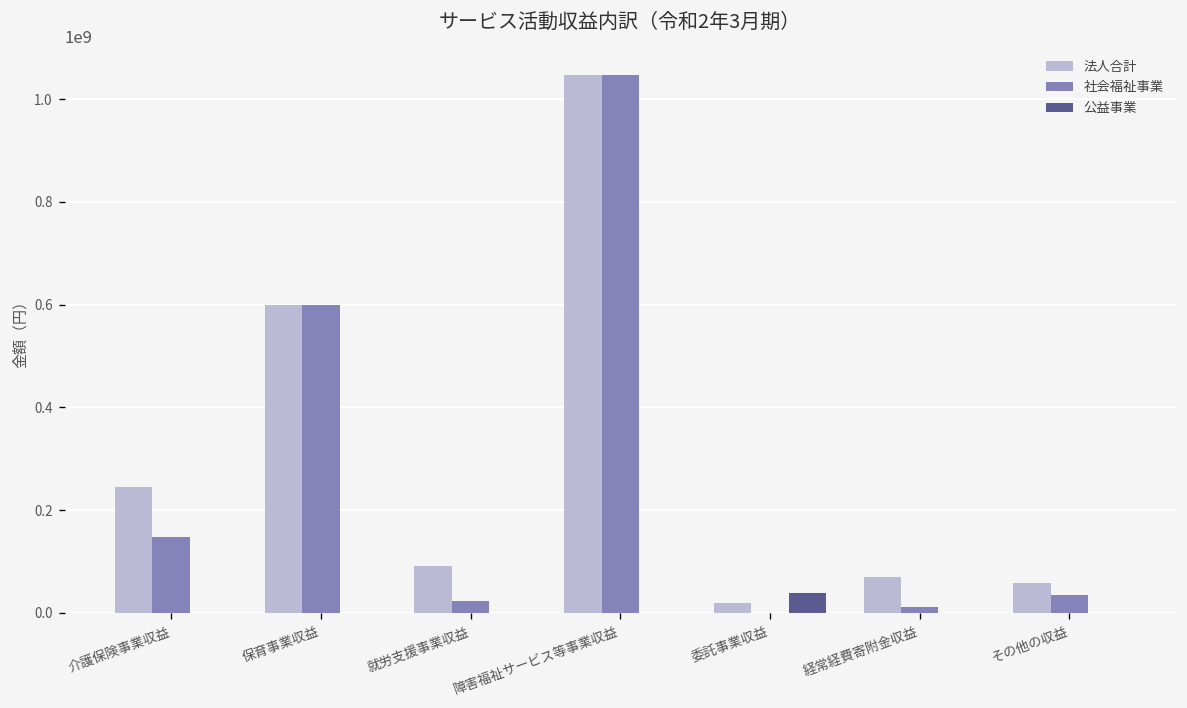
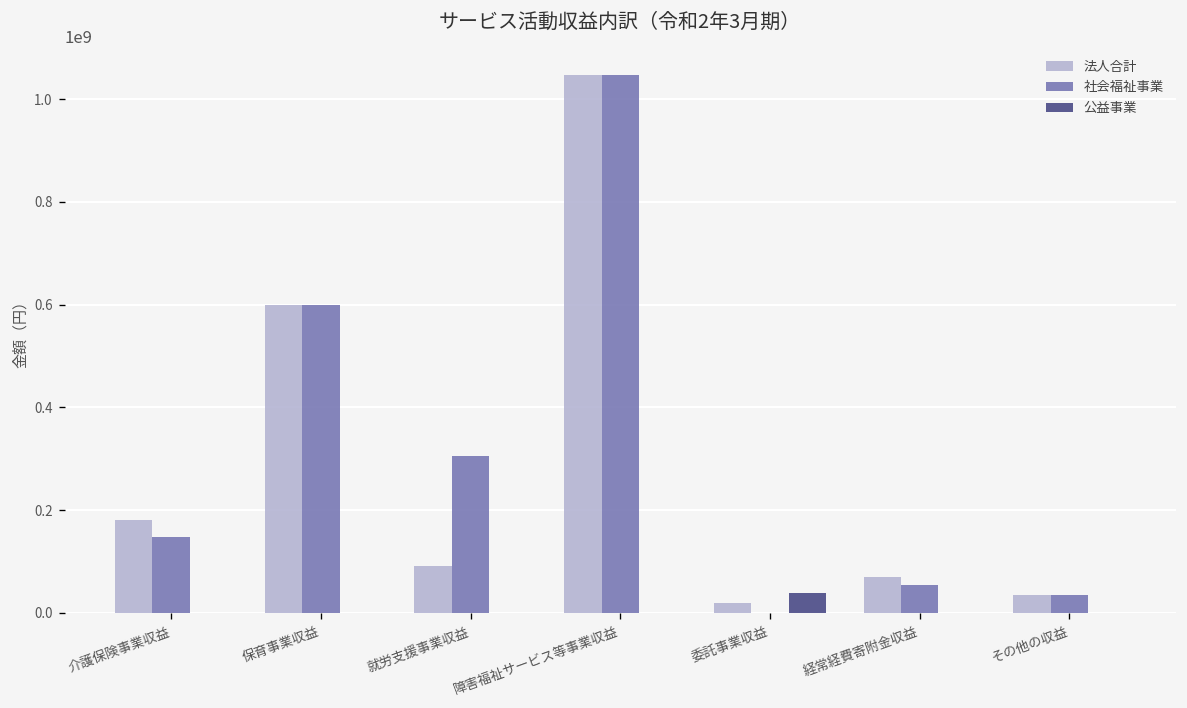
法人合計, 介護保険事業収益: 250000000 -> 180000000
社会福祉事業, 就労支援事業収益: 20000000 -> 300000000
社会福祉事業, 経常経費寄附金収益: 10000000 -> 50000000
法人合計, その他の収益: 60000000 -> 30000000
